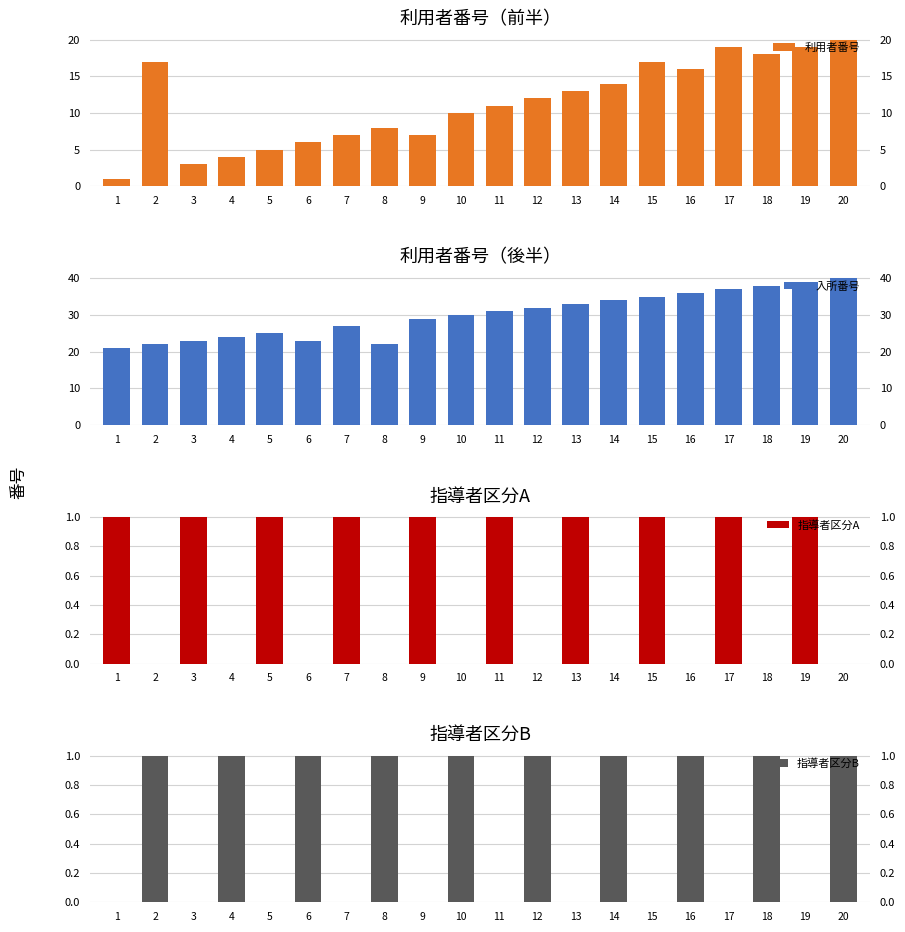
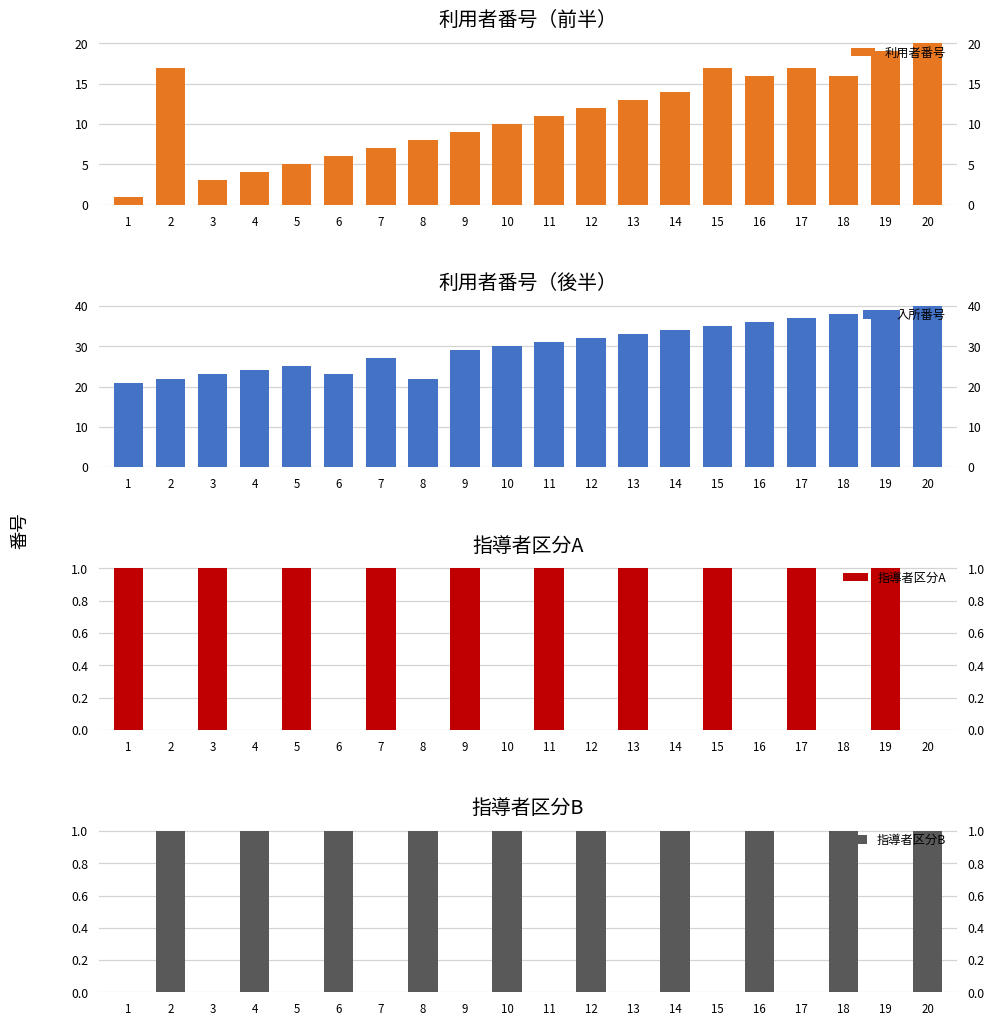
利用者番号（前半）, 9: 7 -> 9
利用者番号（前半）, 17: 19 -> 17
利用者番号（前半）, 18: 18 -> 16
